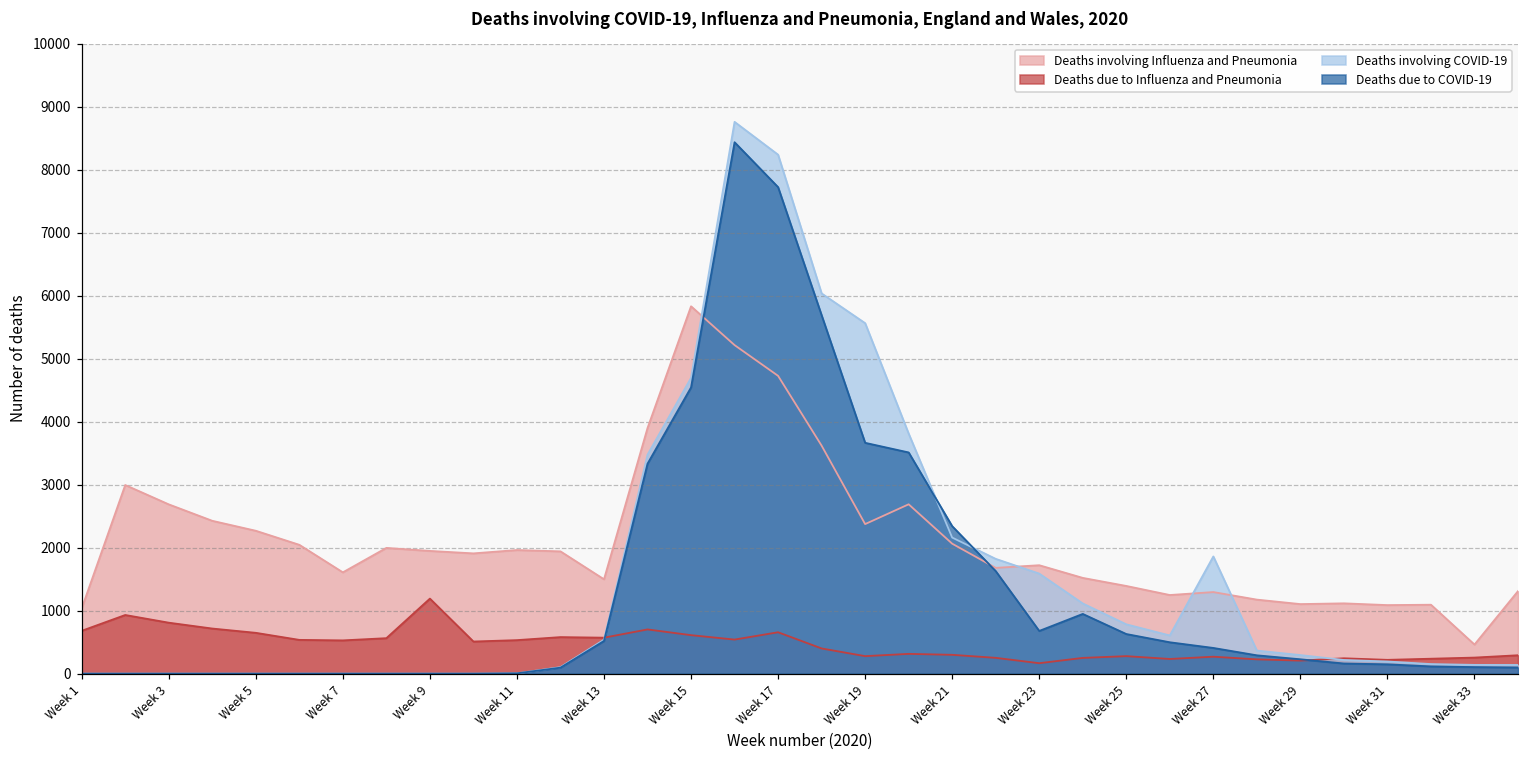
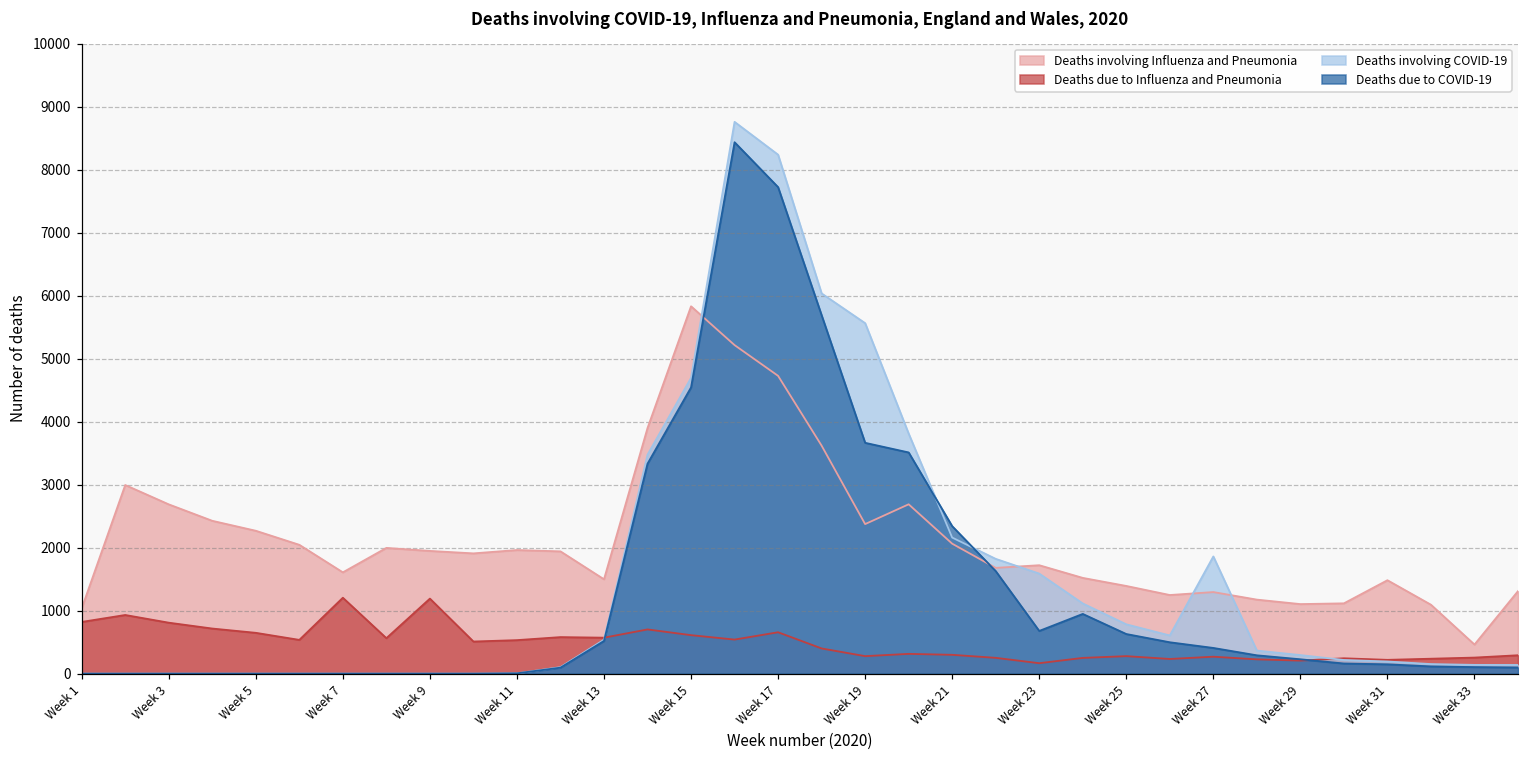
Deaths due to Influenza and Pneumonia, Week 1: 700 -> 800
Deaths due to Influenza and Pneumonia, Week 7: 500 -> 1200
Deaths involving Influenza and Pneumonia, Week 31: 1100 -> 1500
